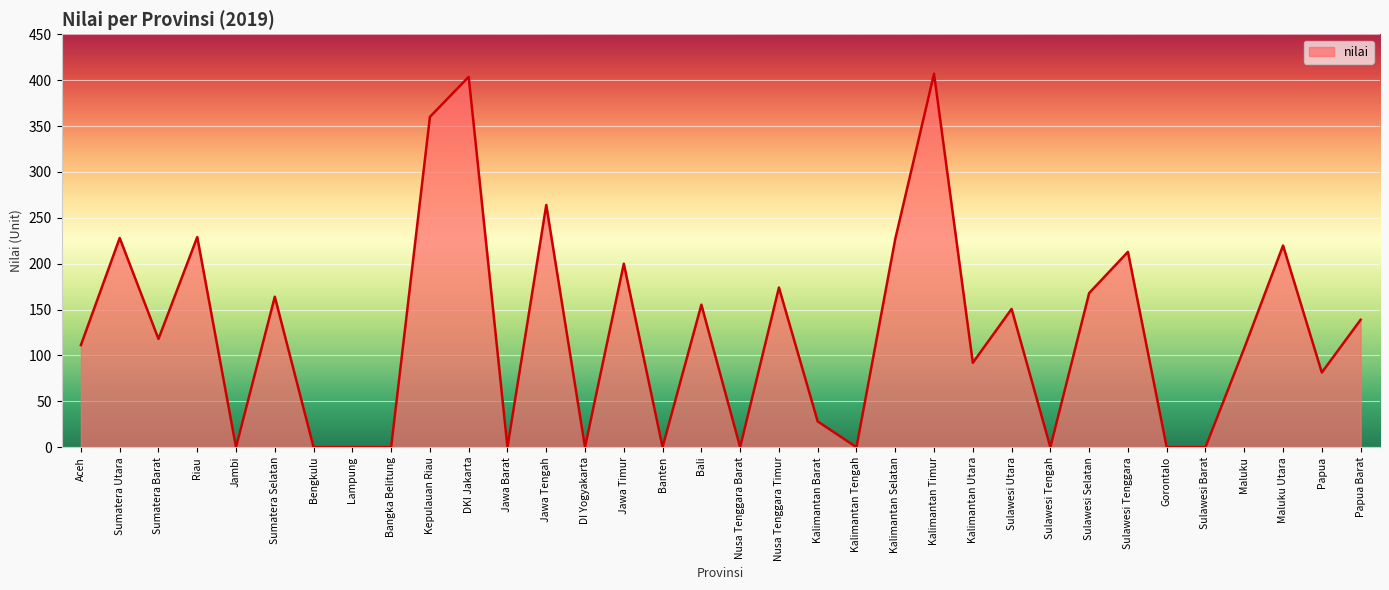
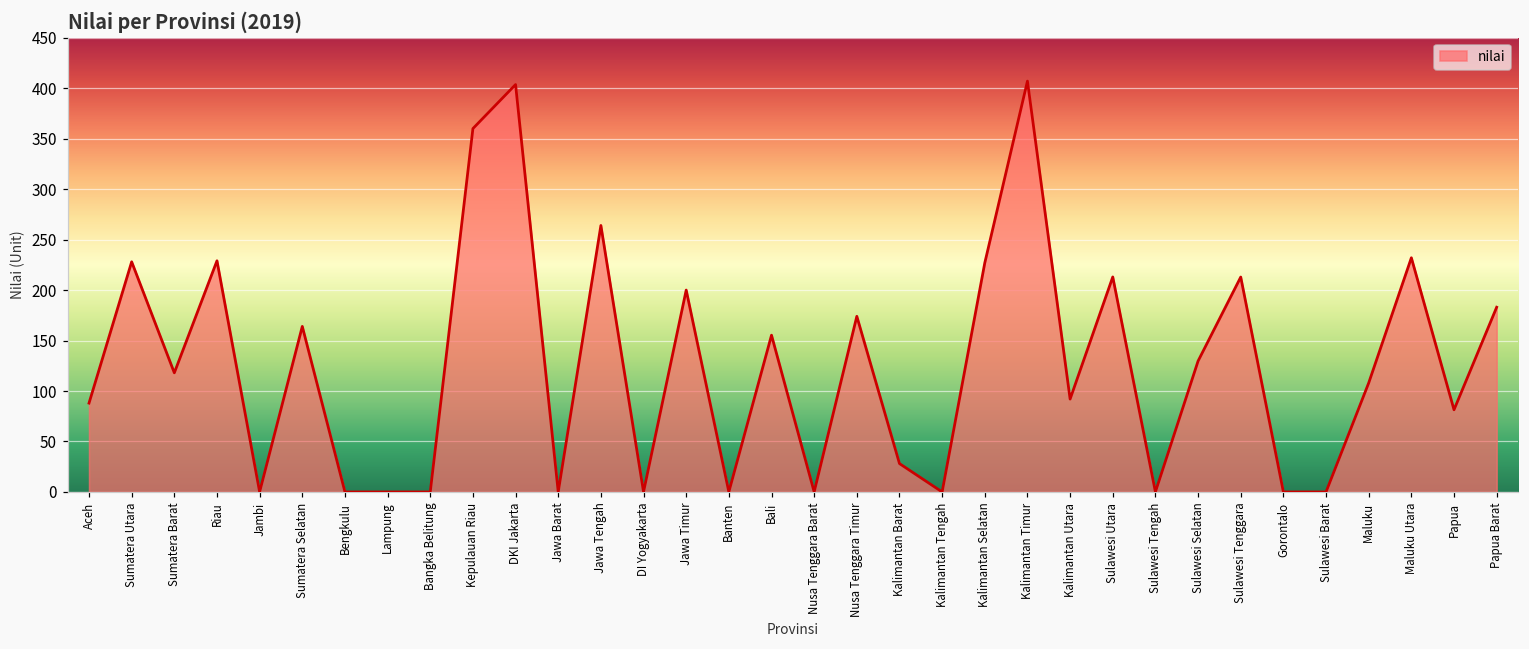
Aceh: 110 -> 90
Sulawesi Utara: 150 -> 210
Sulawesi Selatan: 170 -> 130
Maluku Utara: 220 -> 230
Papua Barat: 140 -> 180
